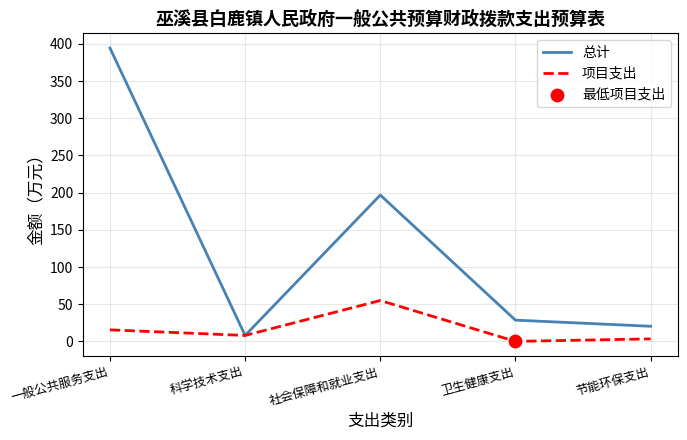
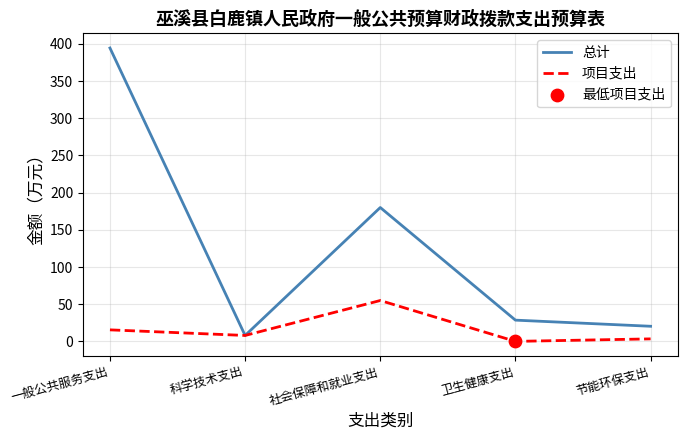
总计, 社会保障和就业支出: 200 -> 180
